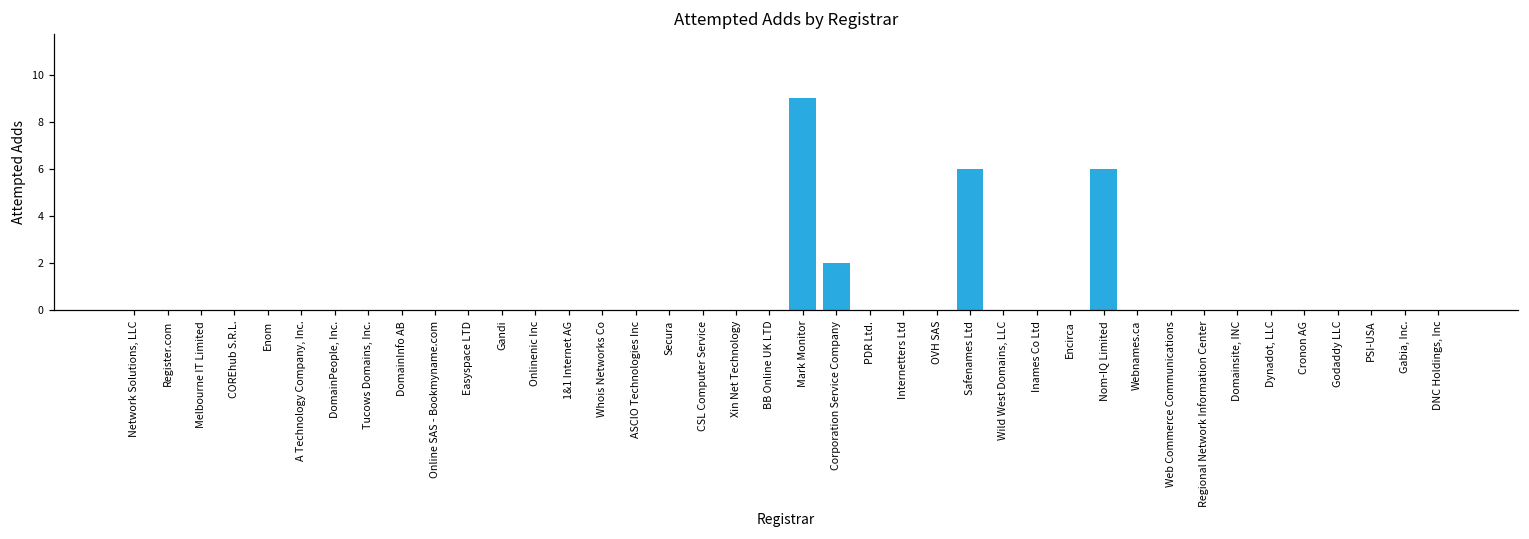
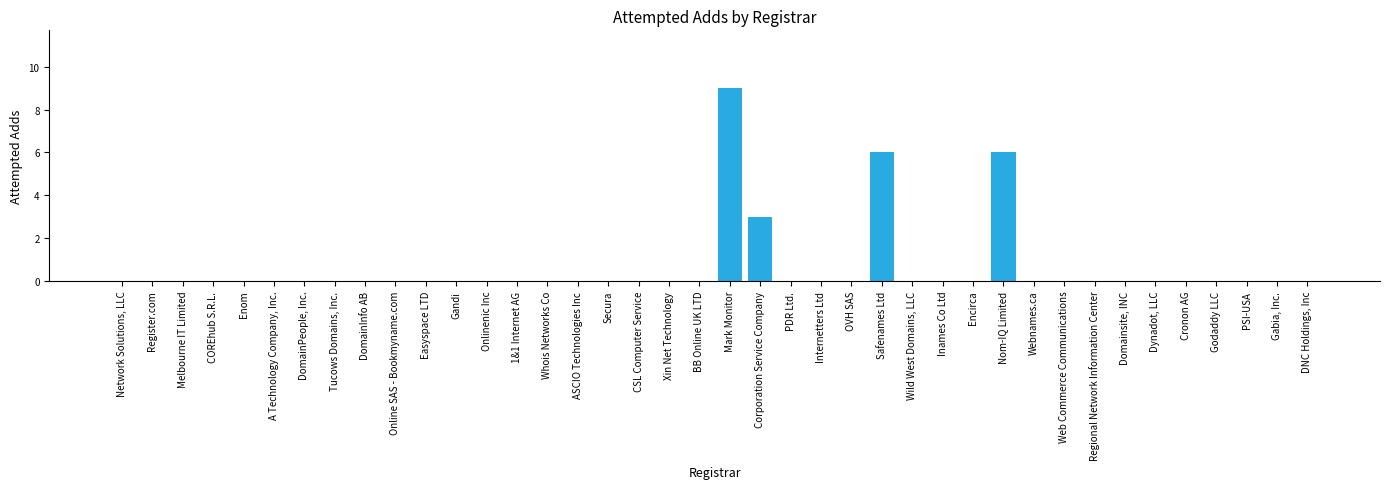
Corporation Service Company: 2 -> 3
